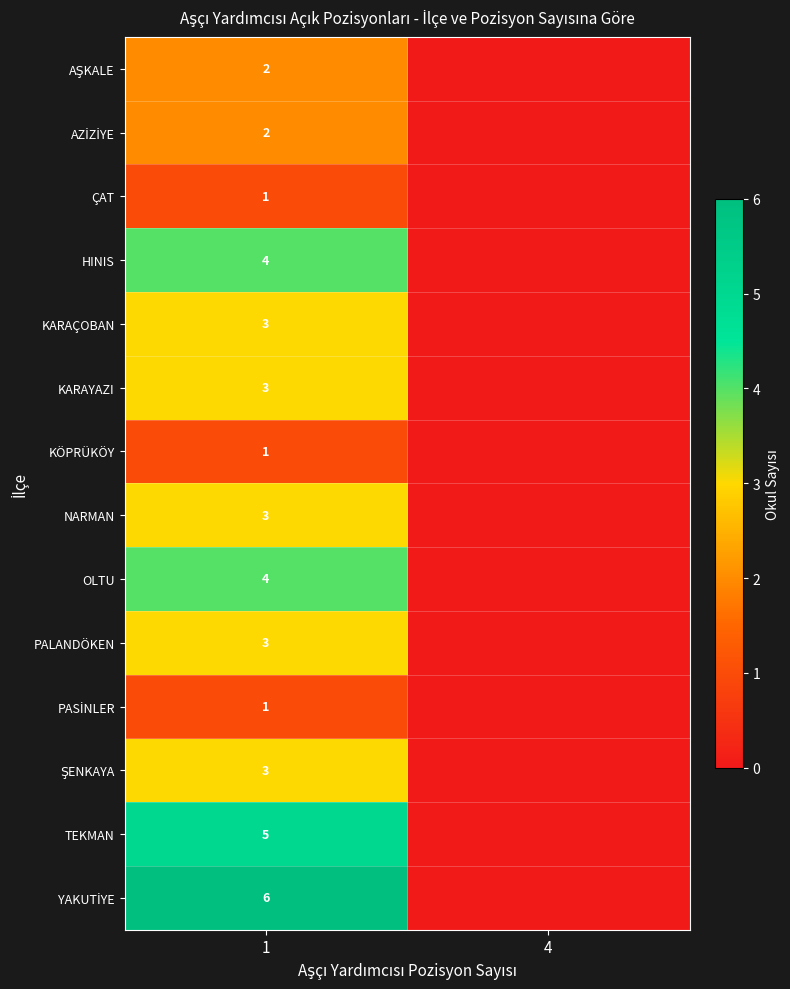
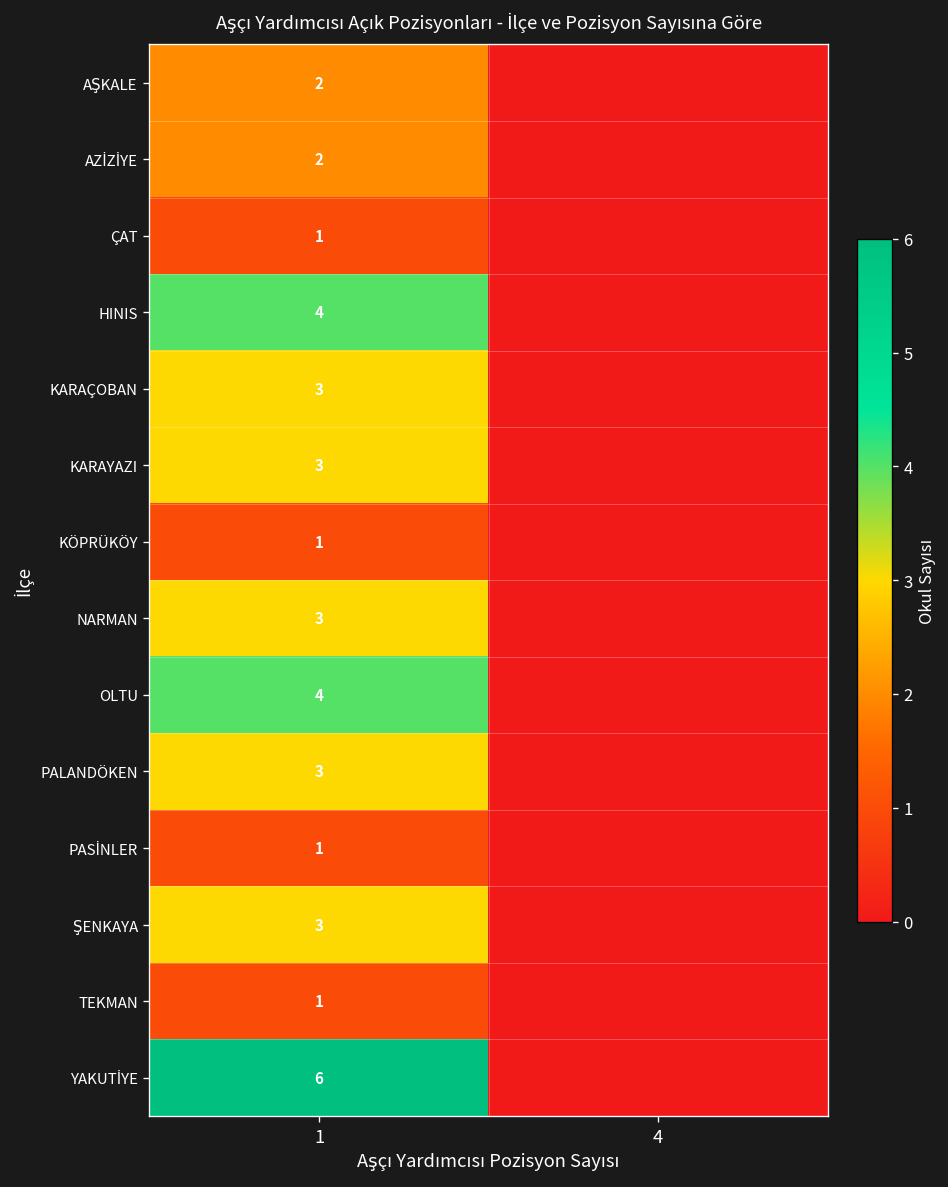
TEKMAN, 1: 5 -> 1
